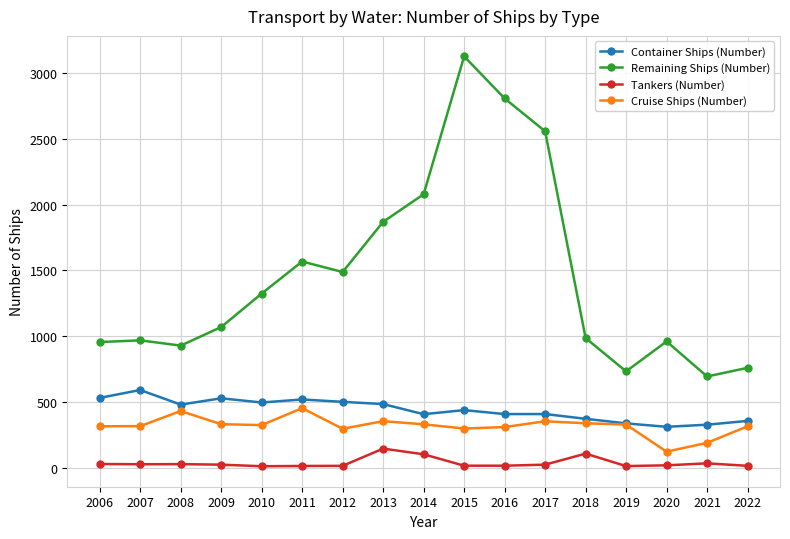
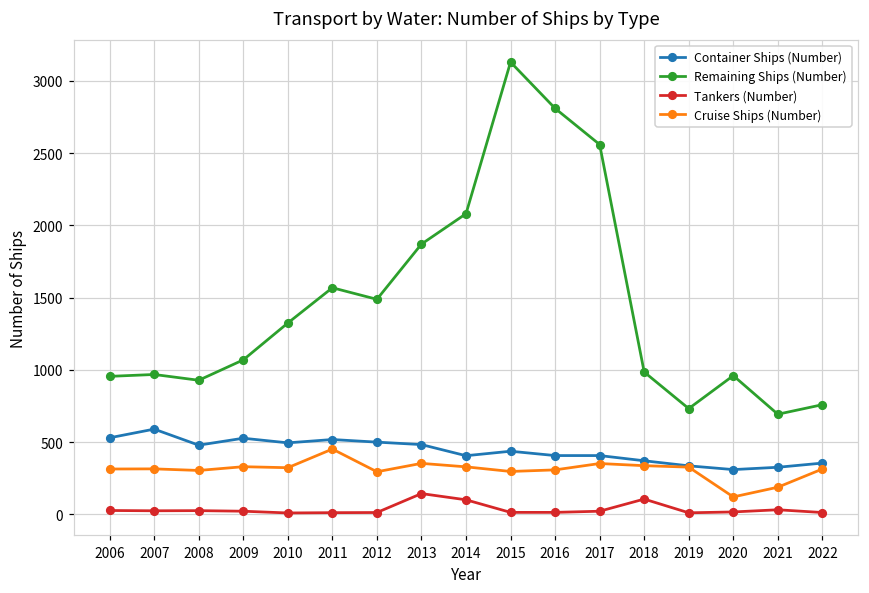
Cruise Ships (Number), 2008: 430 -> 300
